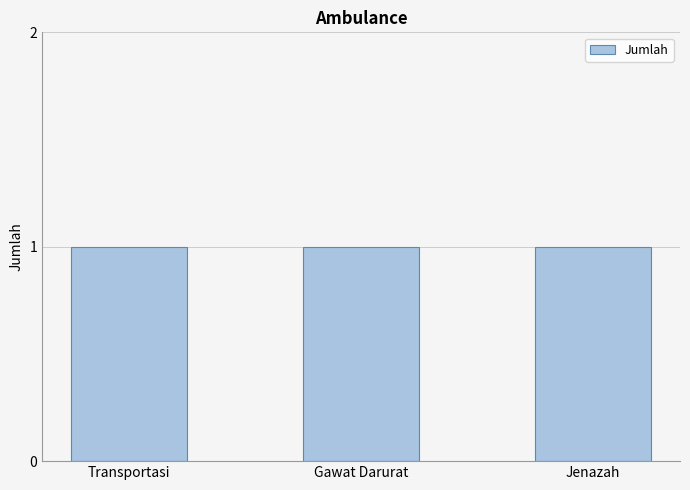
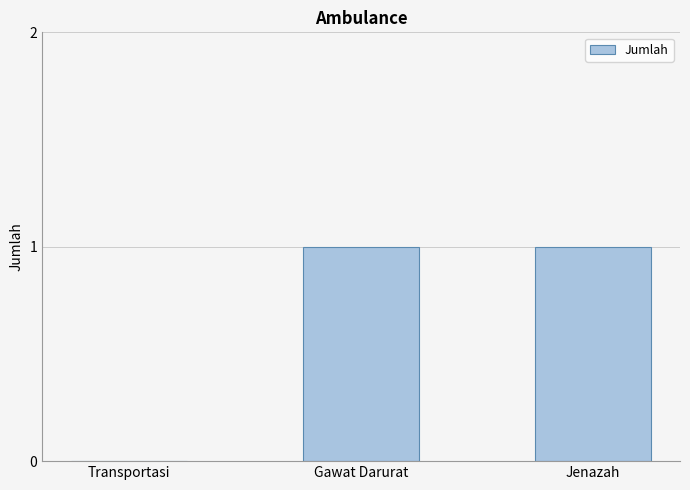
Transportasi: 1 -> 0
